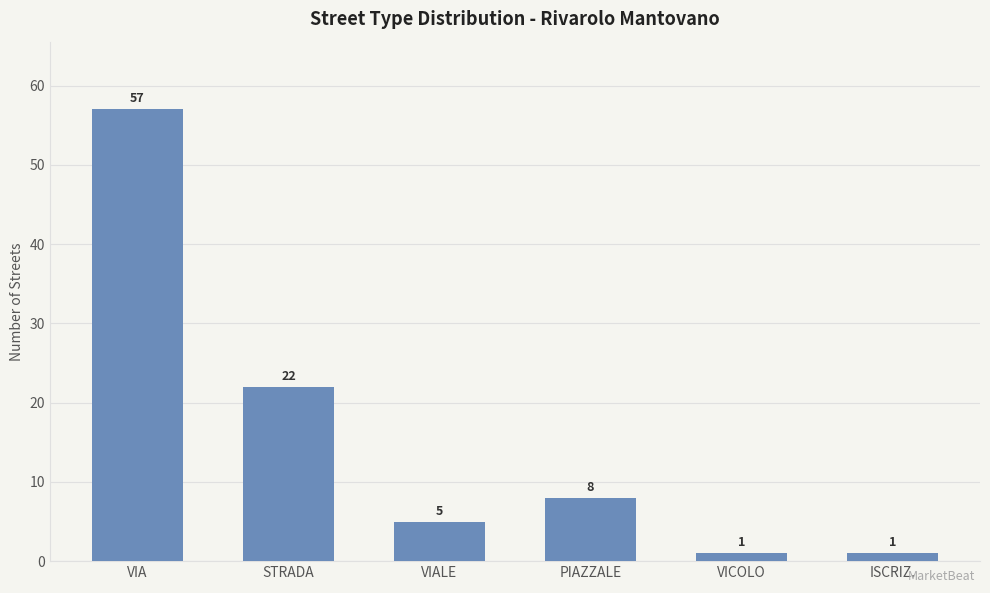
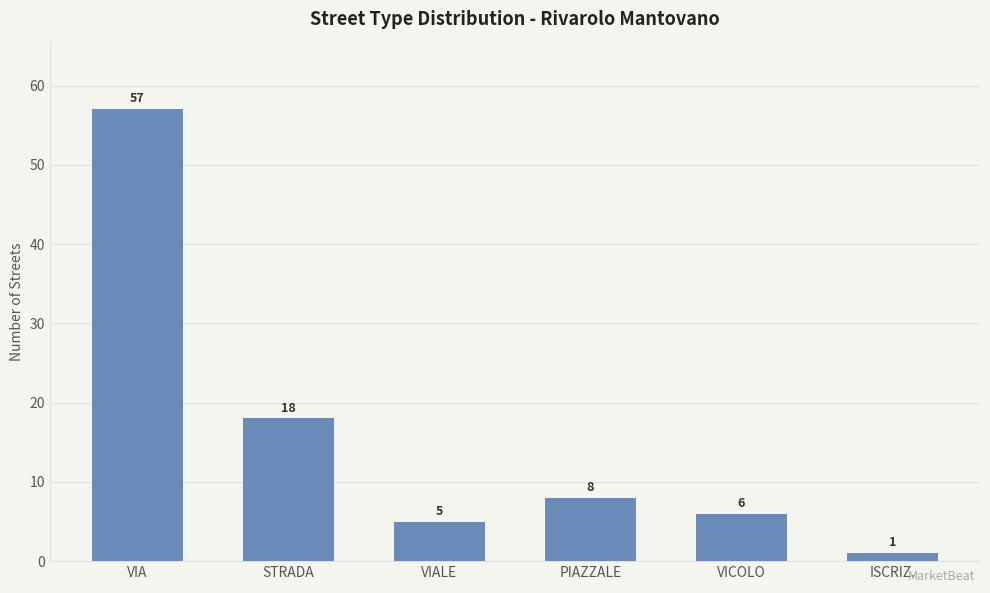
STRADA: 22 -> 18
VICOLO: 1 -> 6
